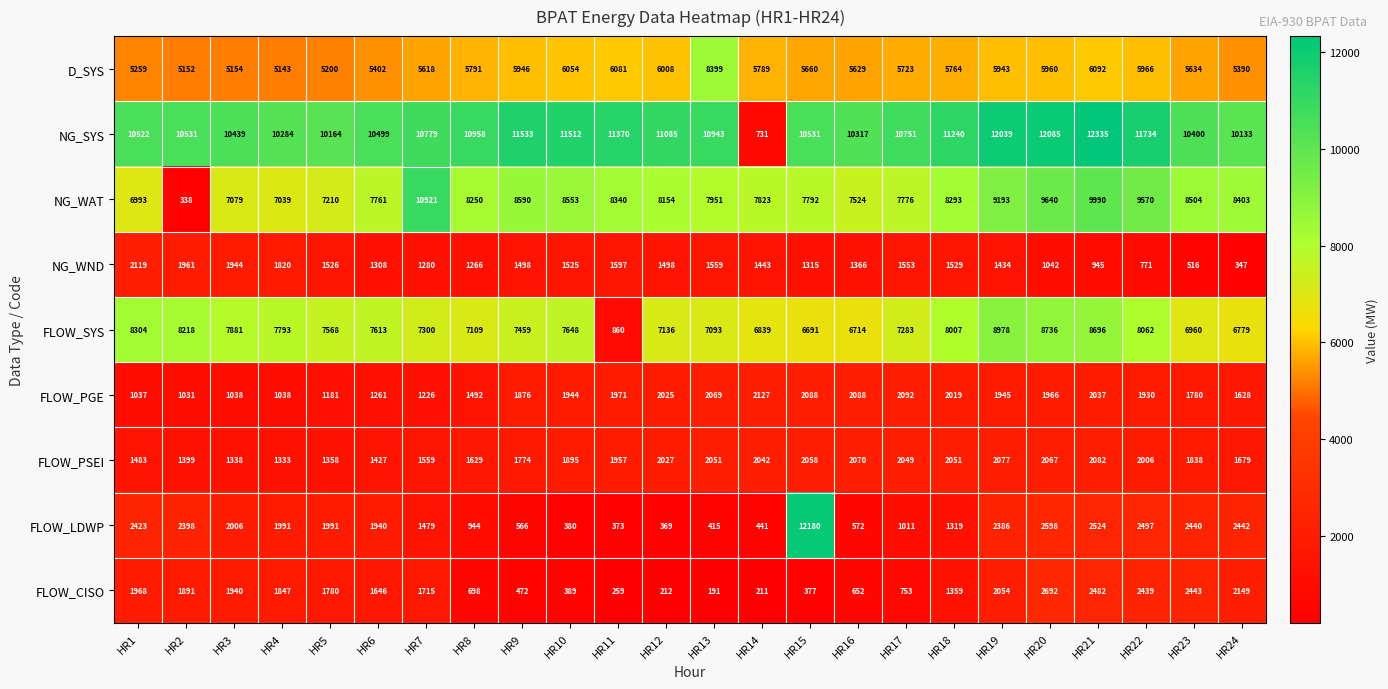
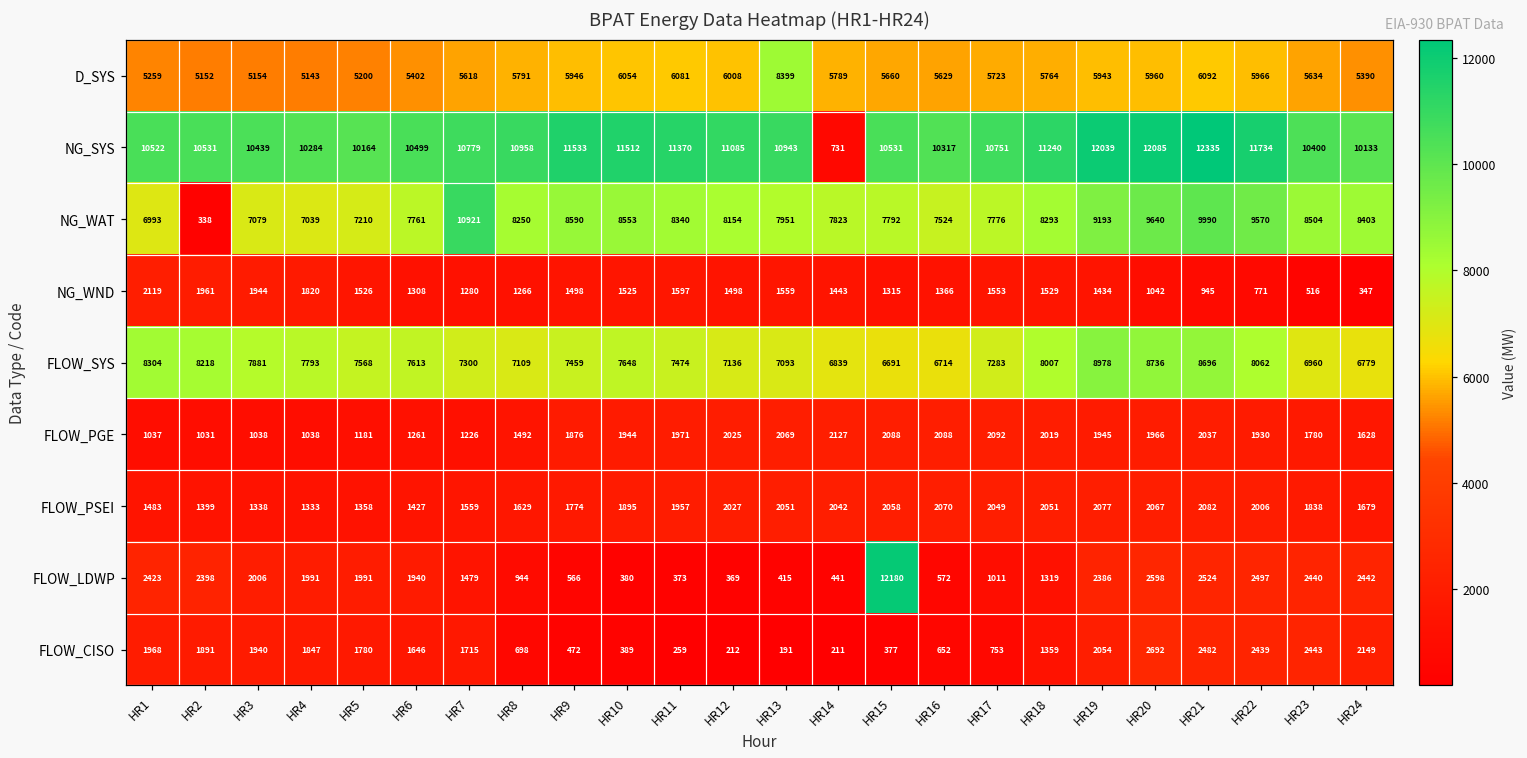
FLOW_SYS, HR11: 860 -> 7474
